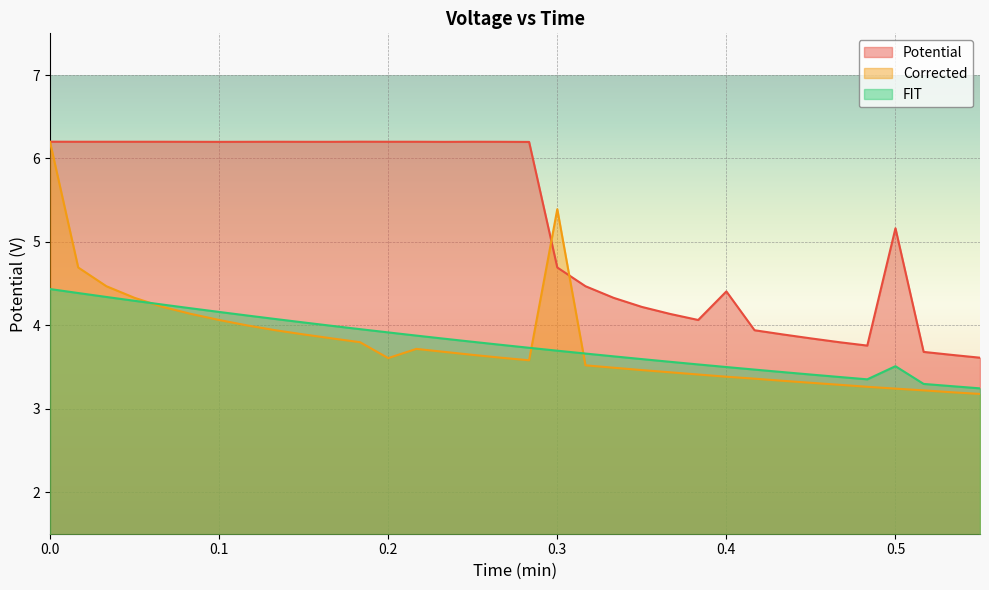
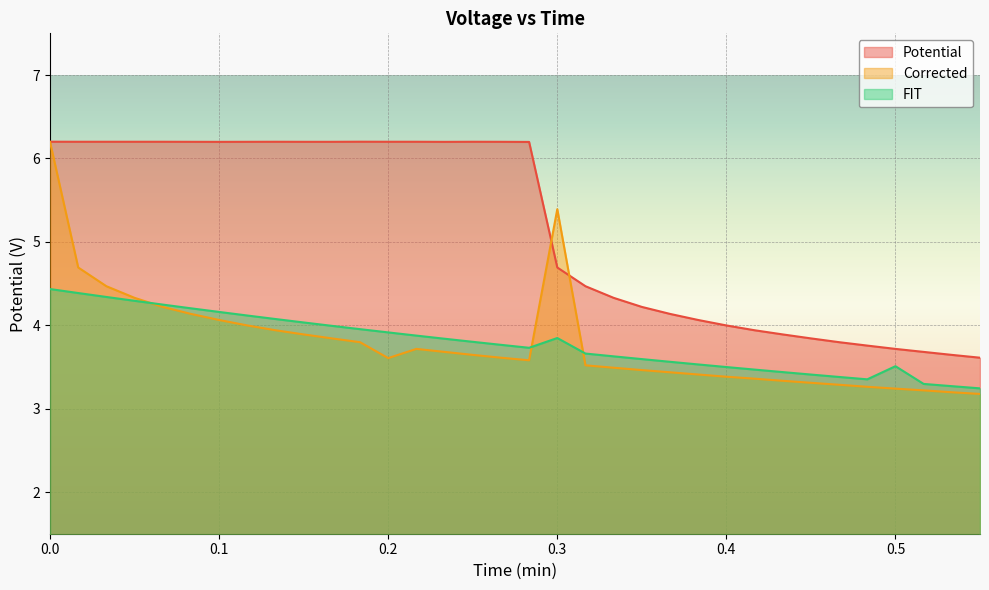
FIT, 0.3: 3.7 -> 3.8
Potential, 0.4: 4.4 -> 4.0
Potential, 0.5: 5.2 -> 3.7
